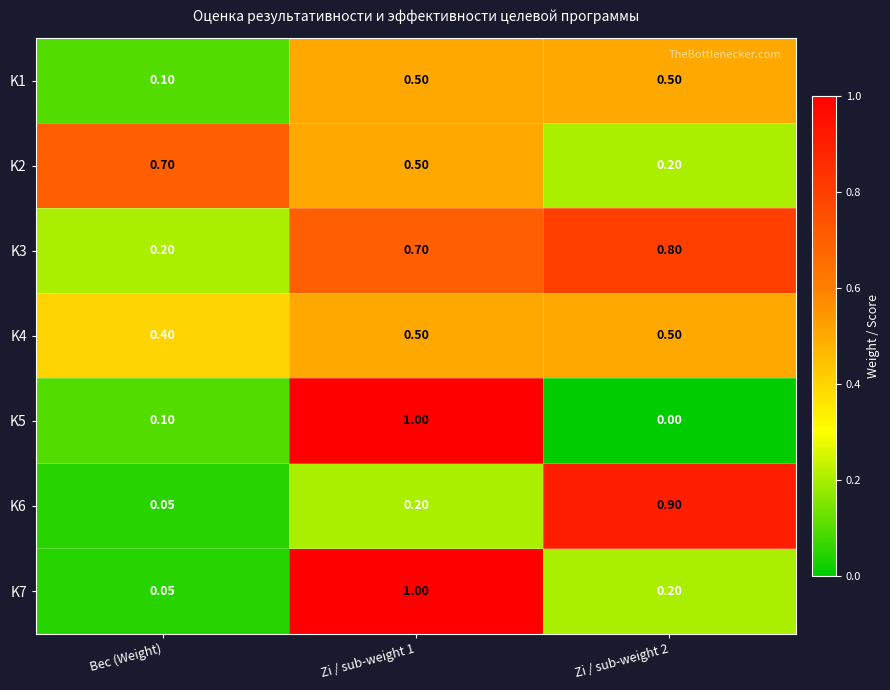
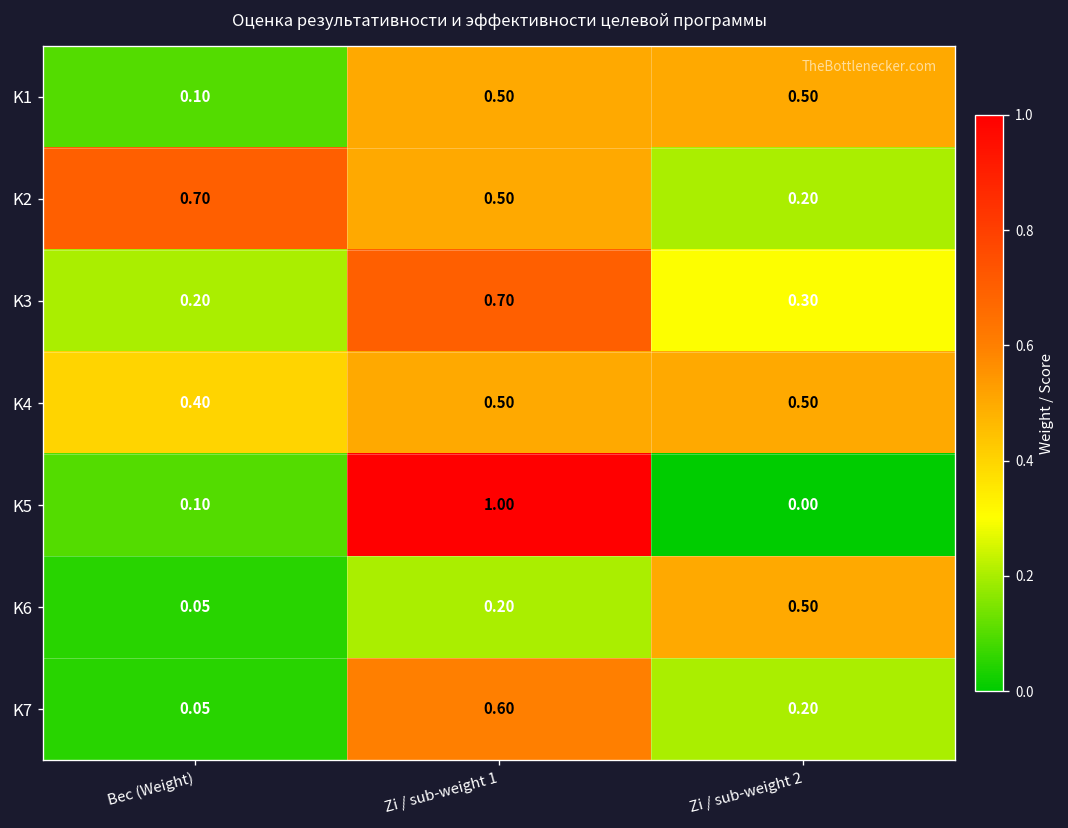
K3, Zi / sub-weight 2: 0.80 -> 0.30
K6, Zi / sub-weight 2: 0.90 -> 0.50
K7, Zi / sub-weight 1: 1.00 -> 0.60
